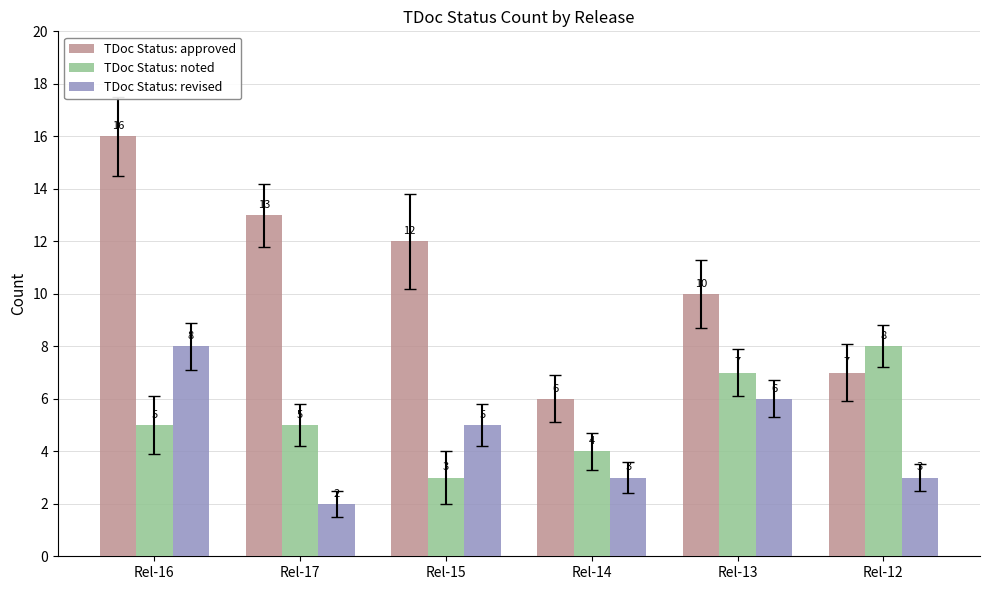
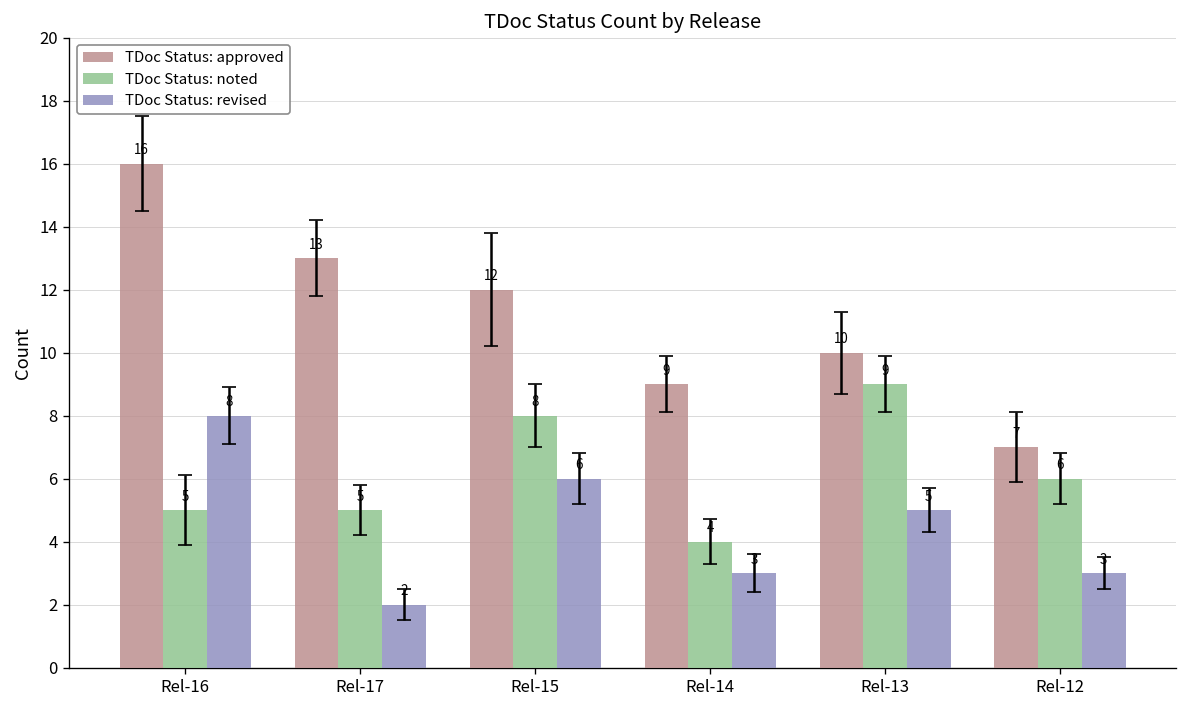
TDoc Status: noted, Rel-15: 3 -> 8
TDoc Status: revised, Rel-15: 5 -> 6
TDoc Status: approved, Rel-14: 6 -> 9
TDoc Status: noted, Rel-13: 7 -> 9
TDoc Status: revised, Rel-13: 6 -> 5
TDoc Status: noted, Rel-12: 8 -> 6
